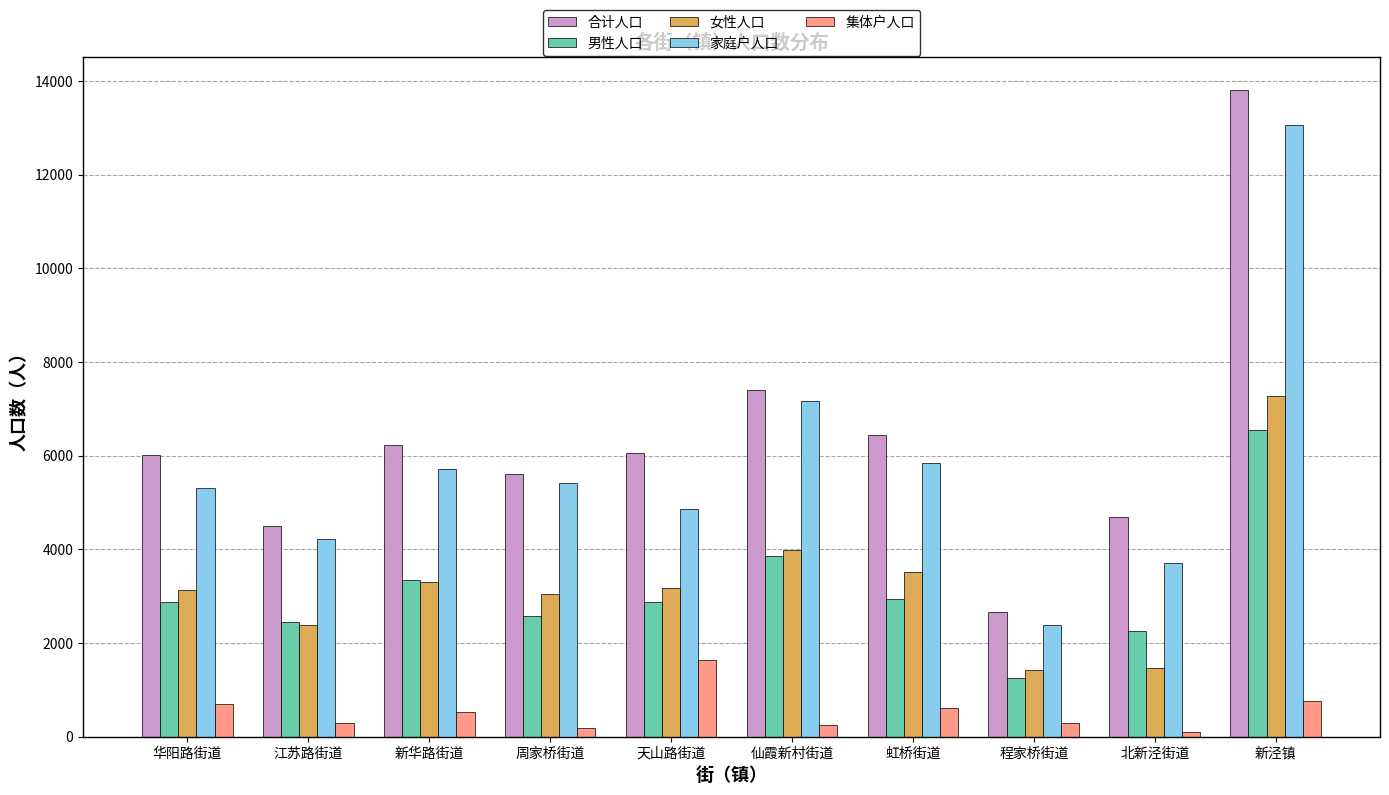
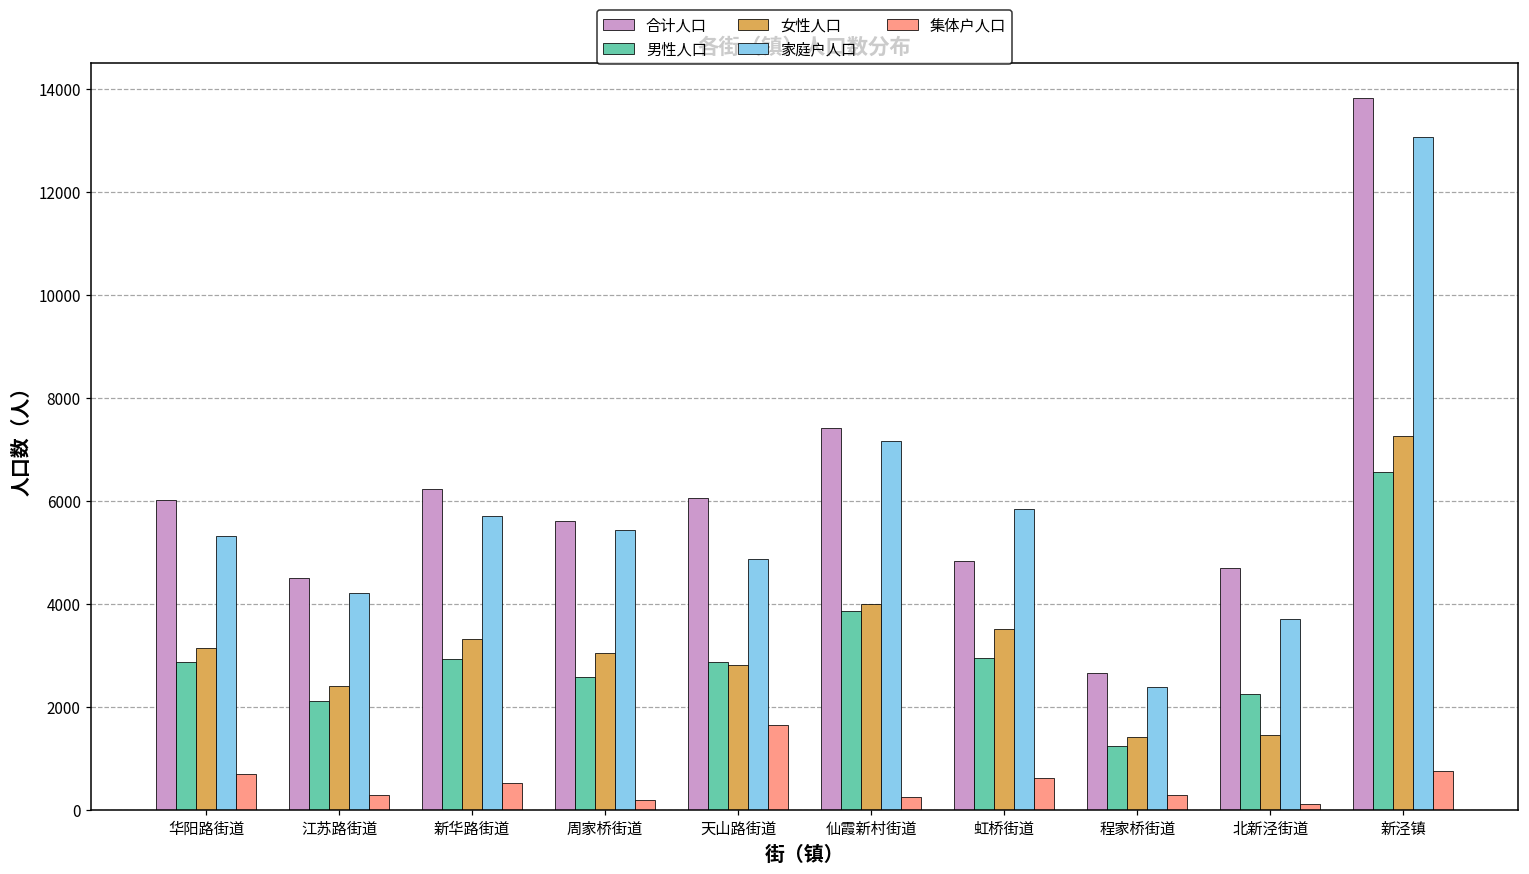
男性人口, 江苏路街道: 2500 -> 2100
男性人口, 新华路街道: 3300 -> 2900
女性人口, 天山路街道: 3200 -> 2800
合计人口, 虹桥街道: 6500 -> 4800
